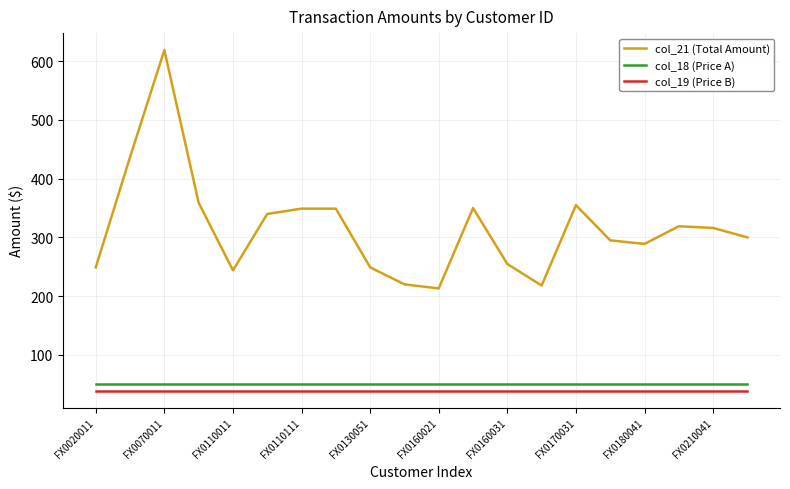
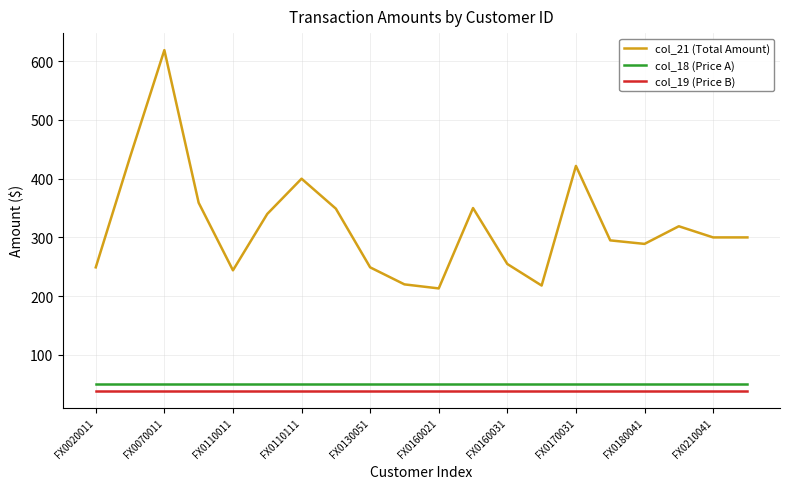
col_21 (Total Amount), FX0110111: 350 -> 400
col_21 (Total Amount), FX0170031: 350 -> 420
col_21 (Total Amount), FX0210041: 320 -> 300
